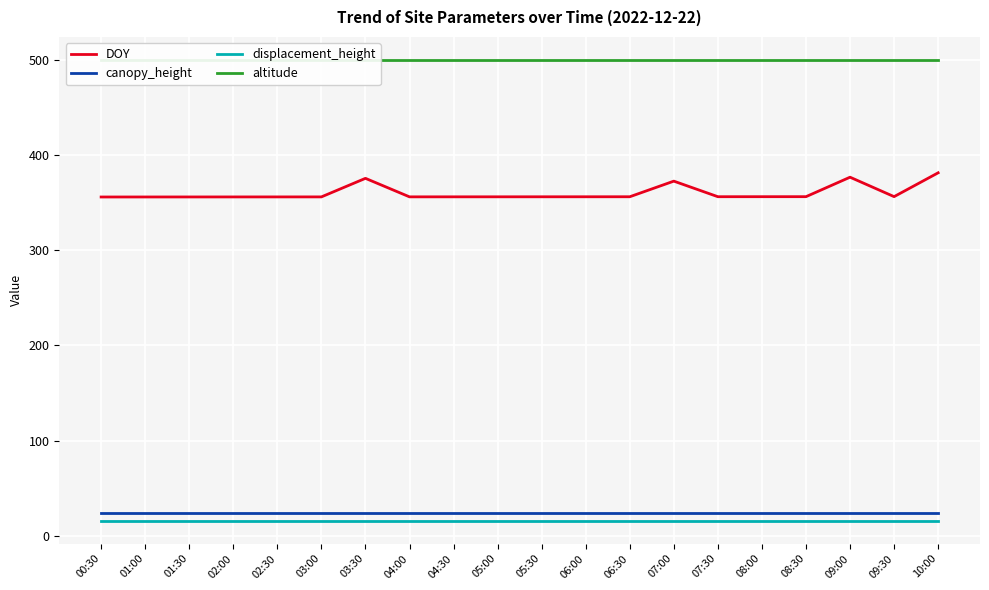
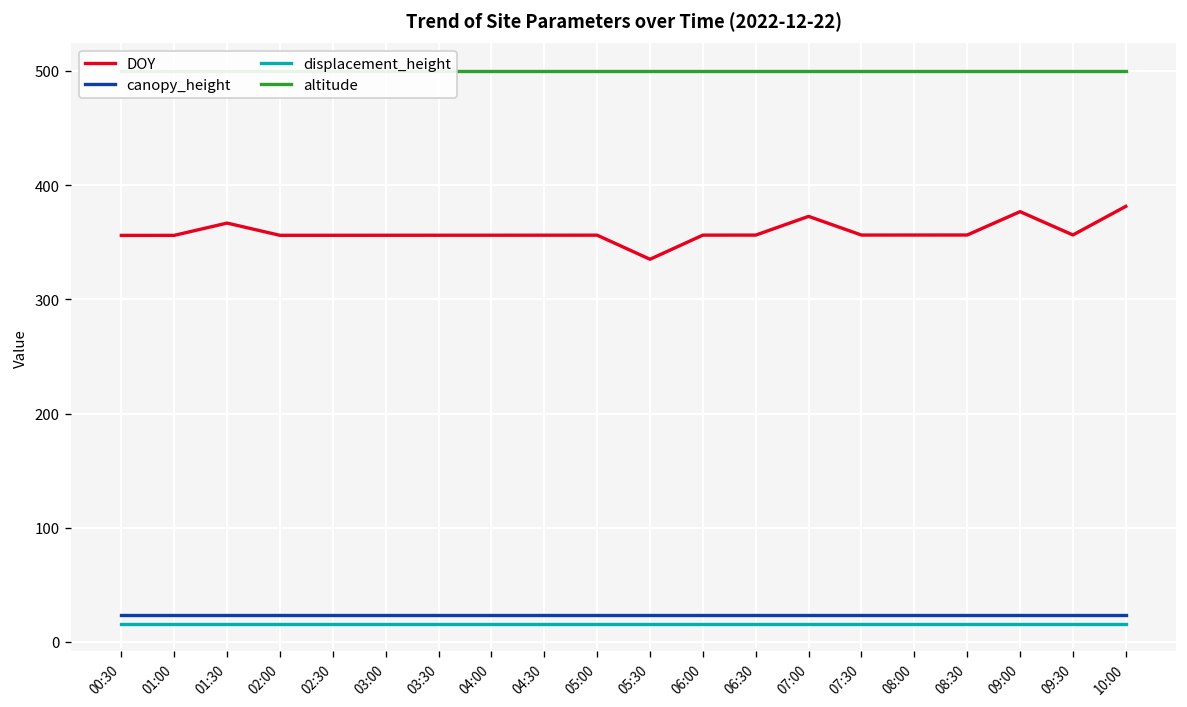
DOY, 01:30: 360 -> 370
DOY, 03:30: 380 -> 360
DOY, 05:30: 360 -> 340
